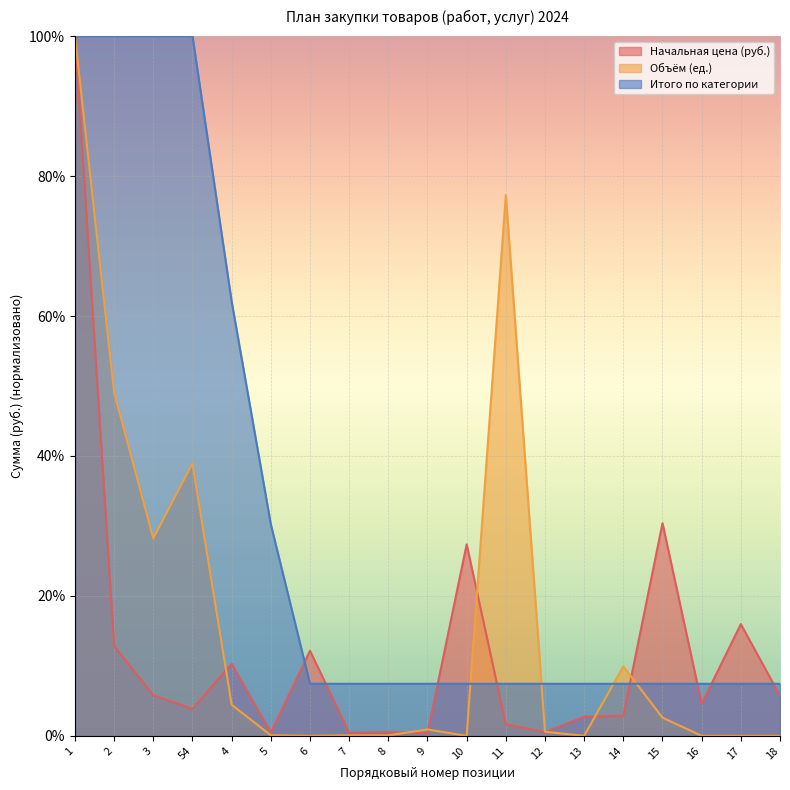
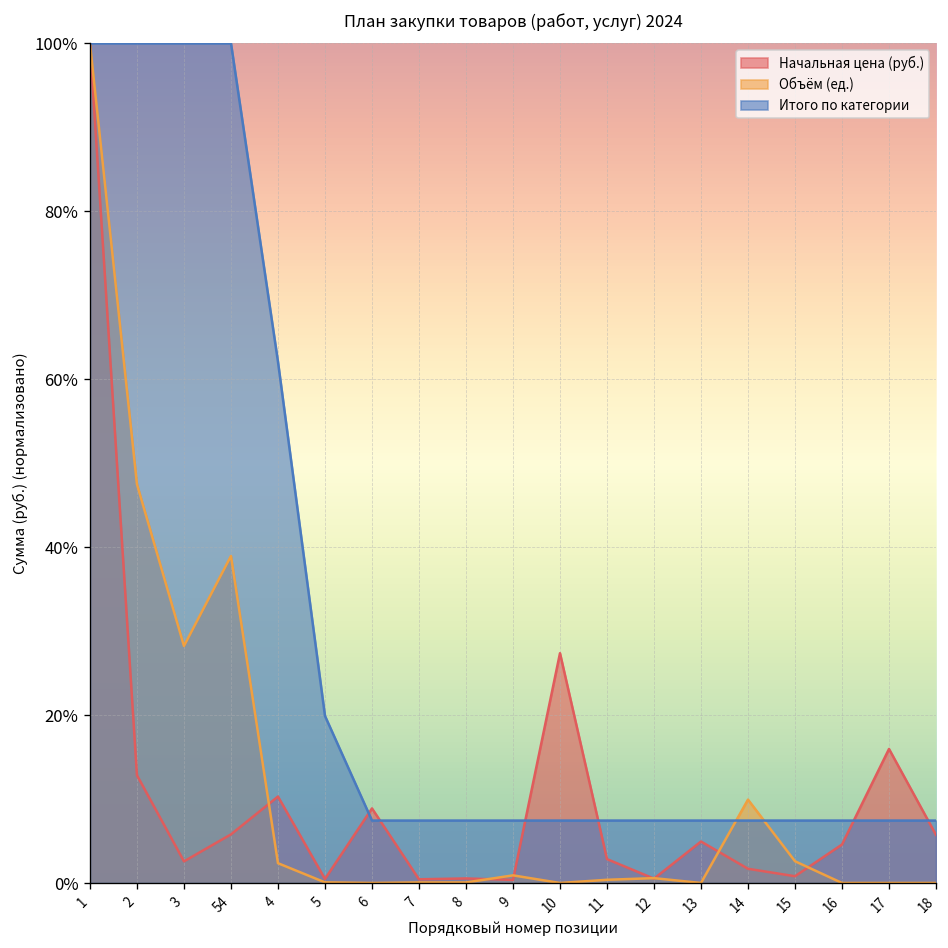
Объём (ед.), 2: 49% -> 47%
Начальная цена (руб.), 3: 6% -> 3%
Начальная цена (руб.), 54: 4% -> 6%
Объём (ед.), 4: 4% -> 2%
Итого по категории, 5: 30% -> 20%
Начальная цена (руб.), 6: 12% -> 9%
Начальная цена (руб.), 11: 2% -> 3%
Объём (ед.), 11: 77% -> 0%
Начальная цена (руб.), 13: 3% -> 5%
Начальная цена (руб.), 14: 3% -> 2%
Начальная цена (руб.), 15: 30% -> 1%
